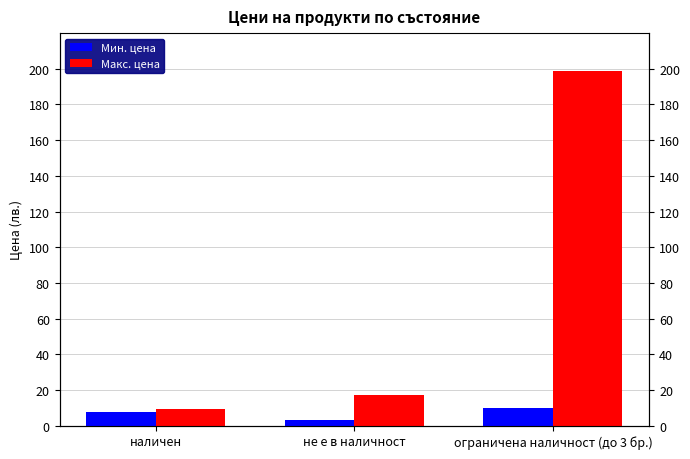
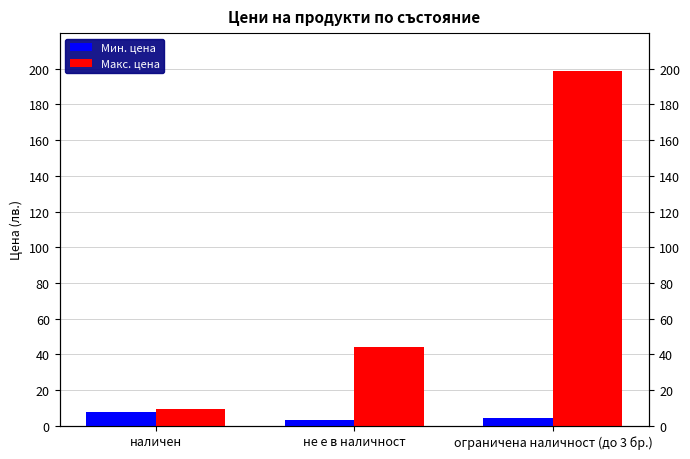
Макс. цена, не е в наличност: 17 -> 44
Мин. цена, ограничена наличност (до 3 бр.): 10 -> 5
